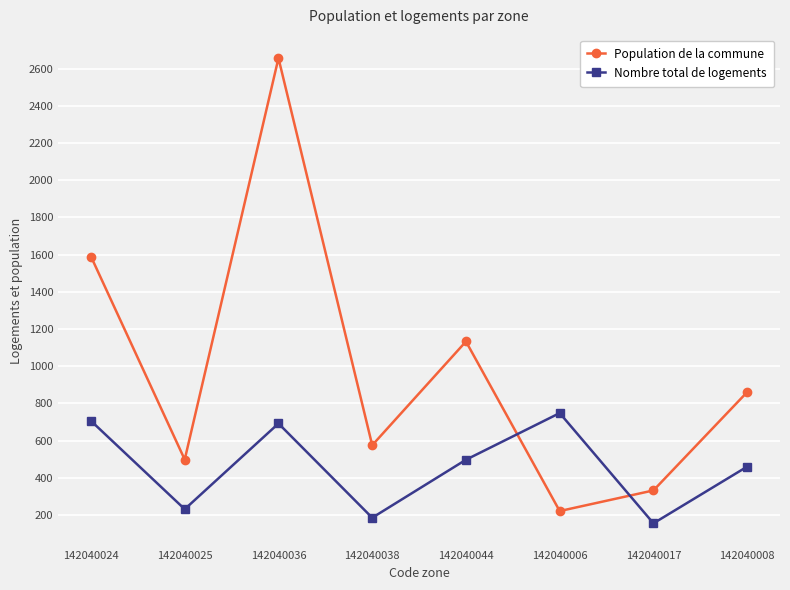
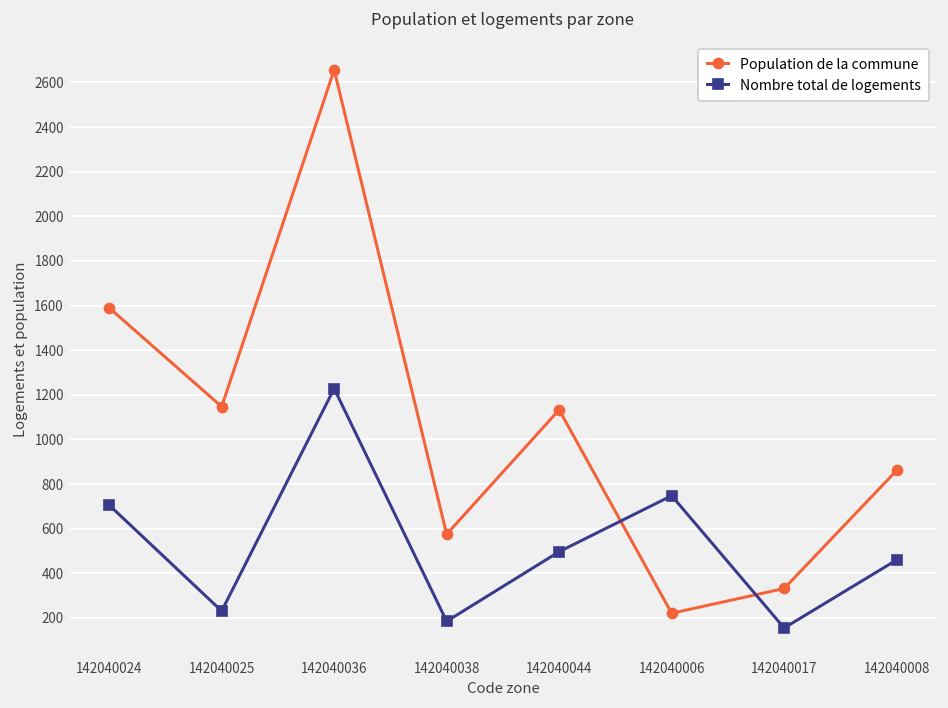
Population de la commune, 142040025: 500 -> 1150
Nombre total de logements, 142040036: 690 -> 1230
